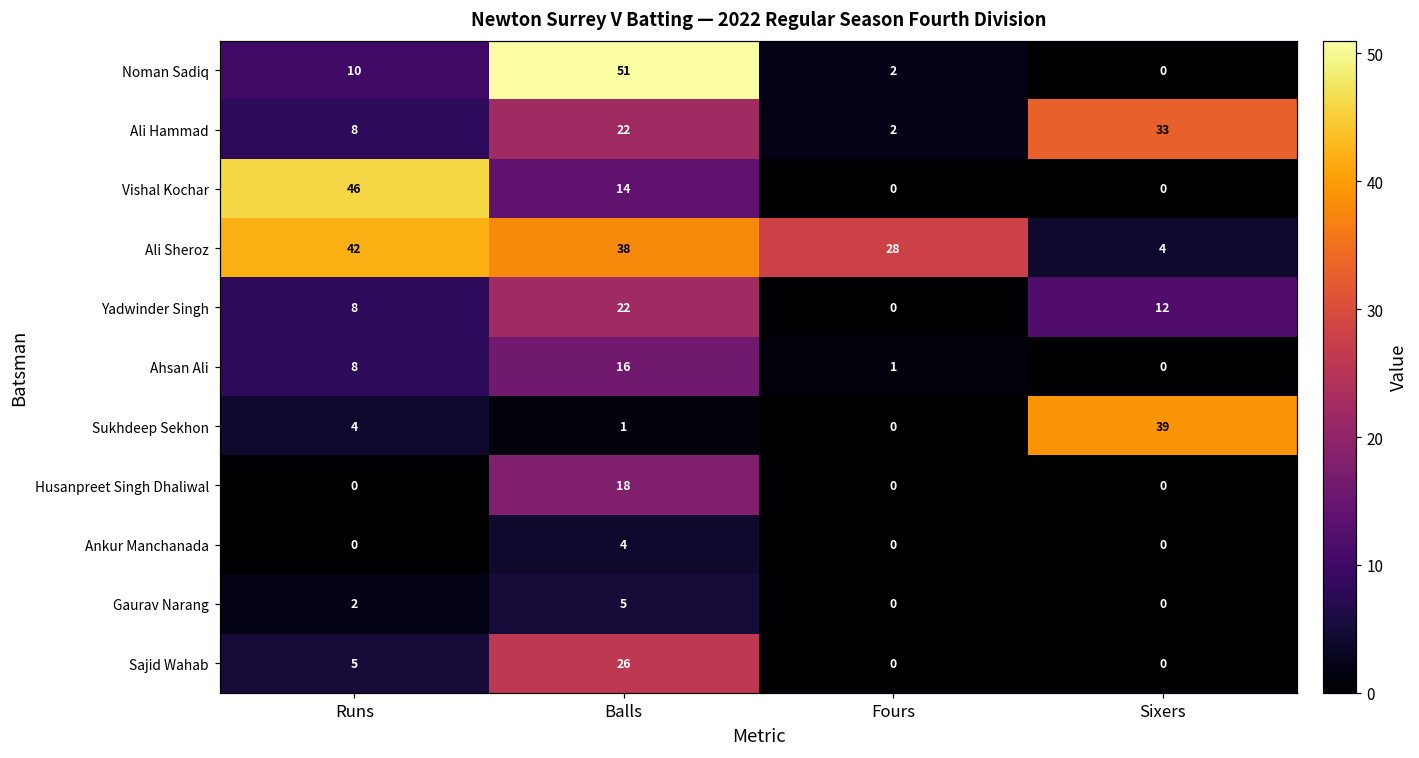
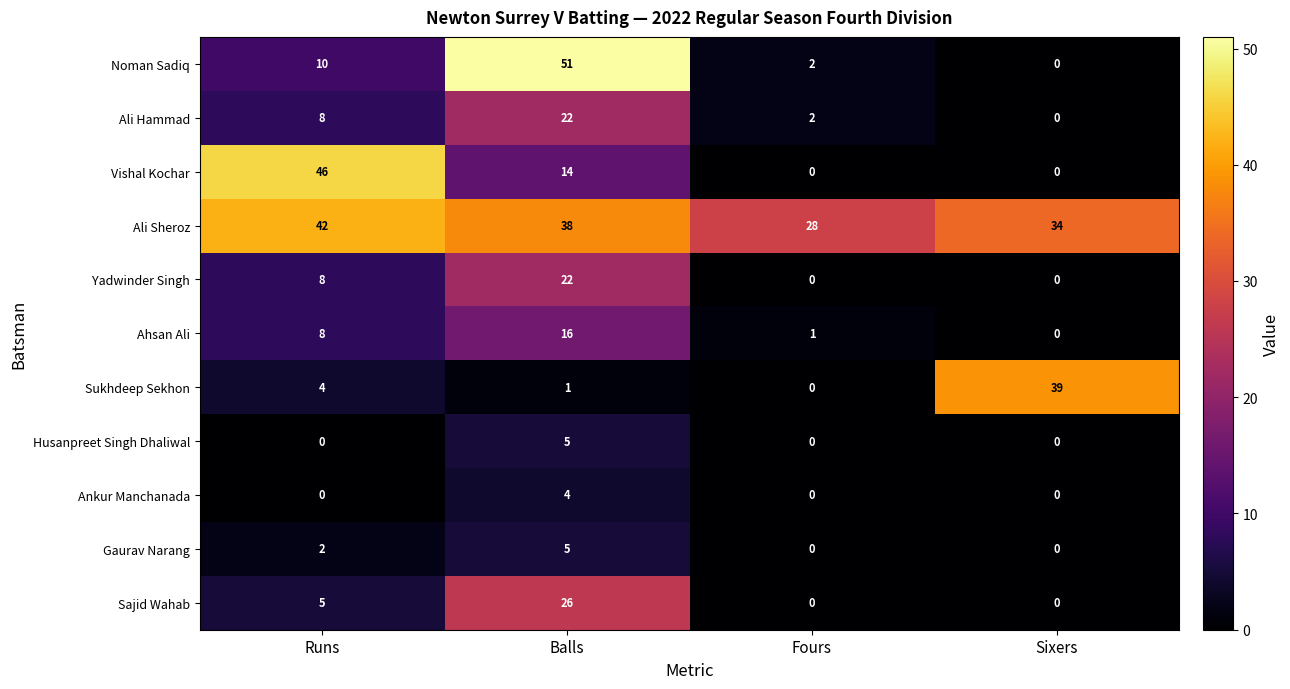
Ali Hammad, Sixers: 33 -> 0
Ali Sheroz, Sixers: 4 -> 34
Yadwinder Singh, Sixers: 12 -> 0
Husanpreet Singh Dhaliwal, Balls: 18 -> 5
